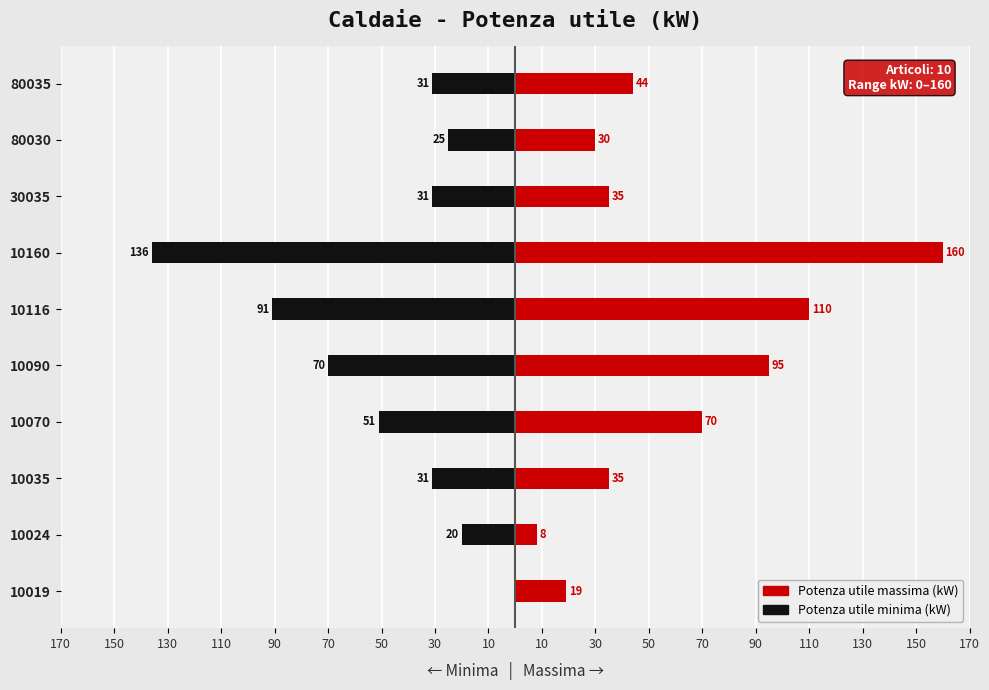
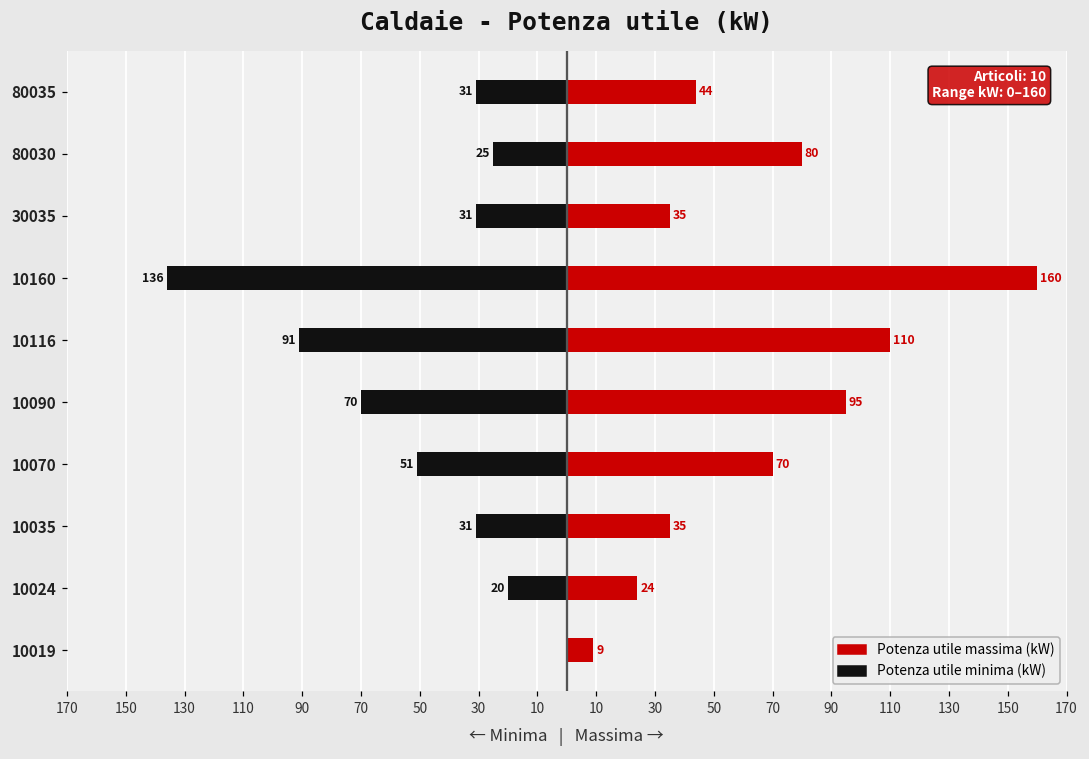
Potenza utile massima (kW), 80030: 30 -> 80
Potenza utile massima (kW), 10024: 8 -> 24
Potenza utile massima (kW), 10019: 19 -> 9
